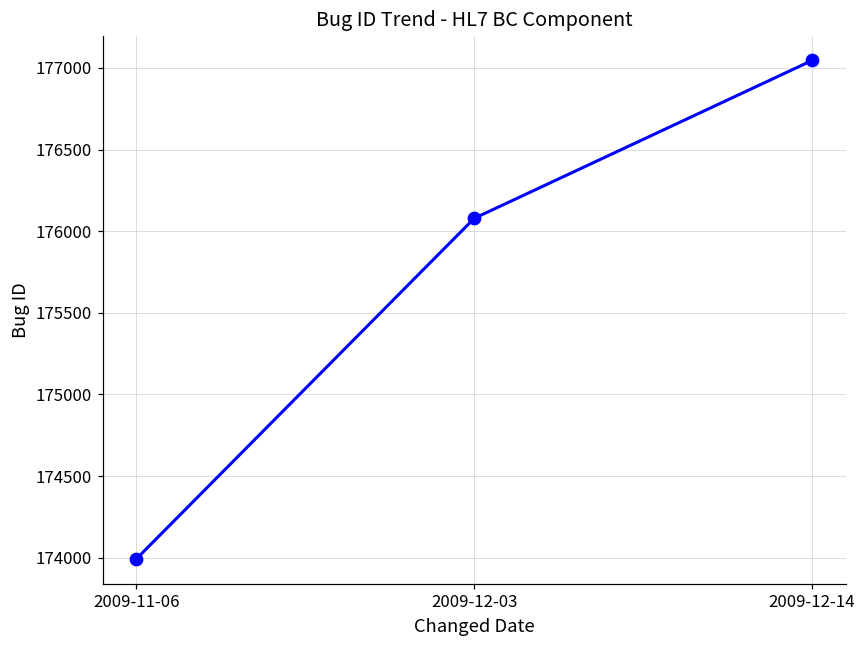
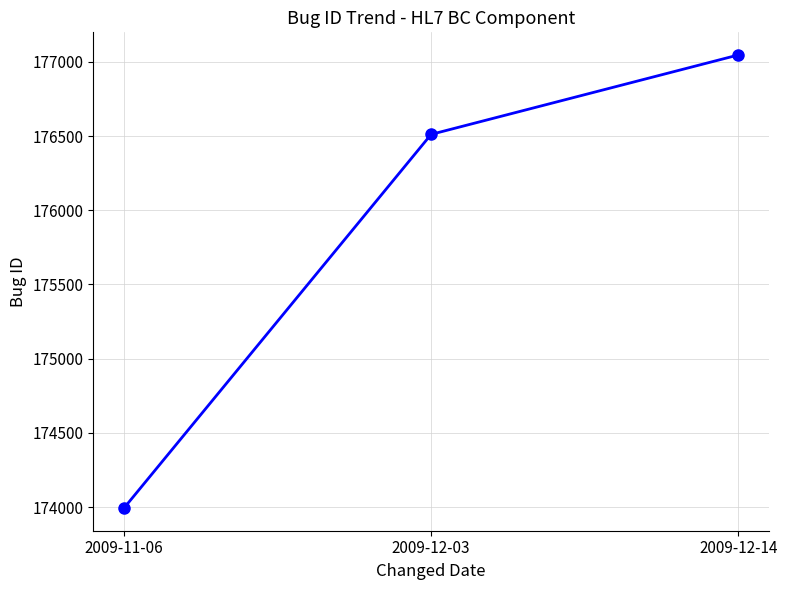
2009-12-03: 176080 -> 176510
